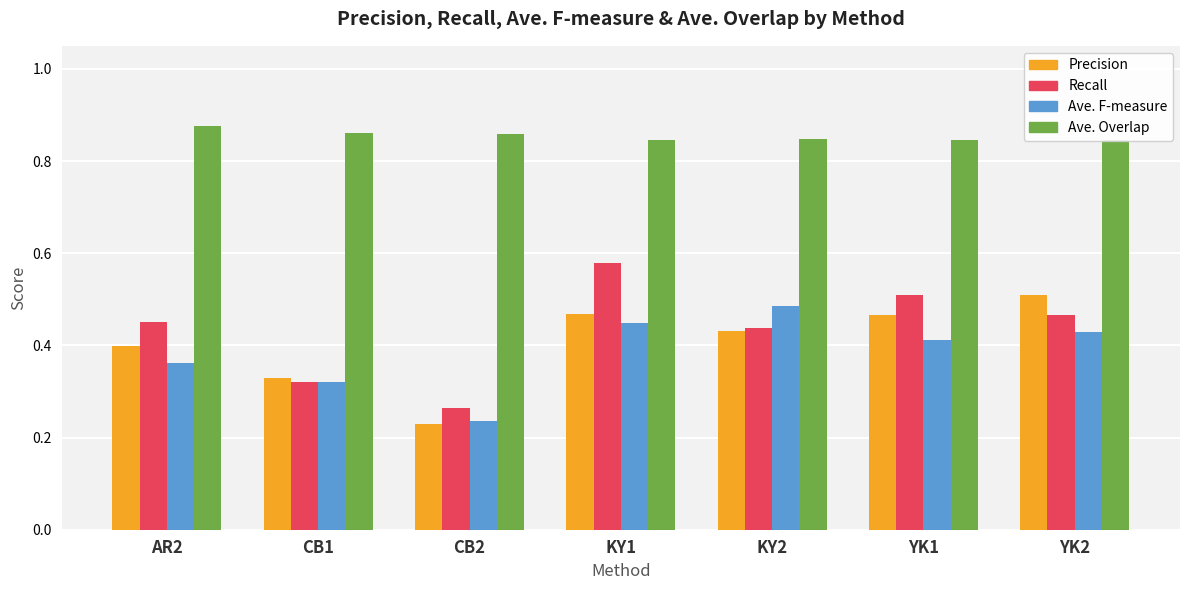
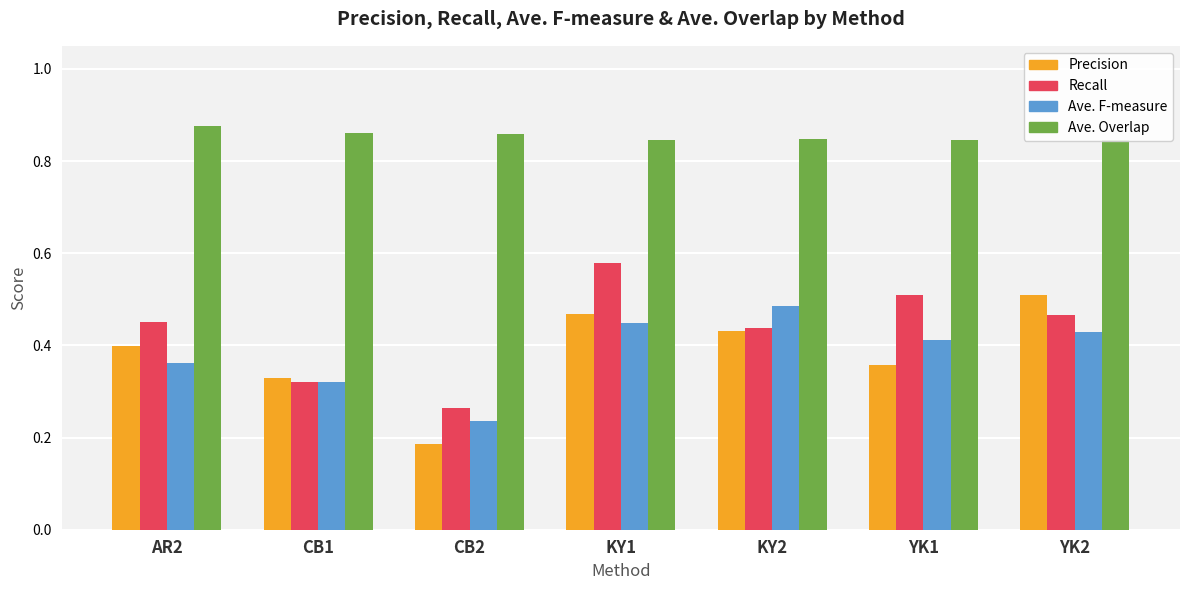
Precision, CB2: 0.23 -> 0.19
Precision, YK1: 0.47 -> 0.36
